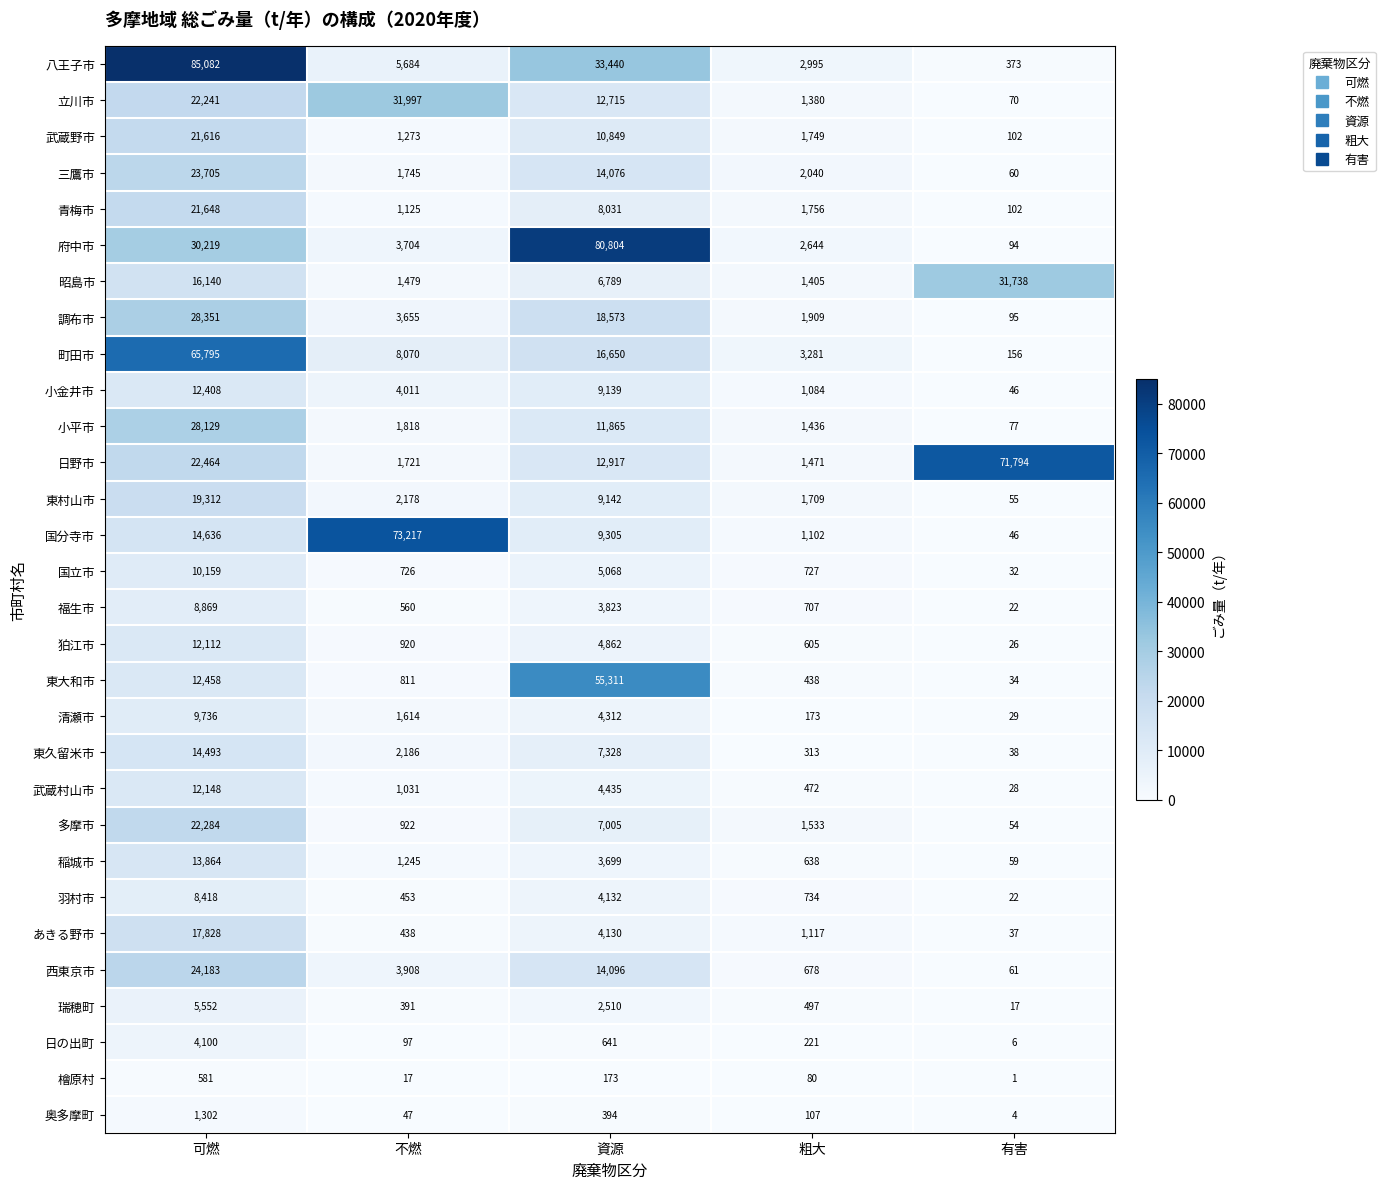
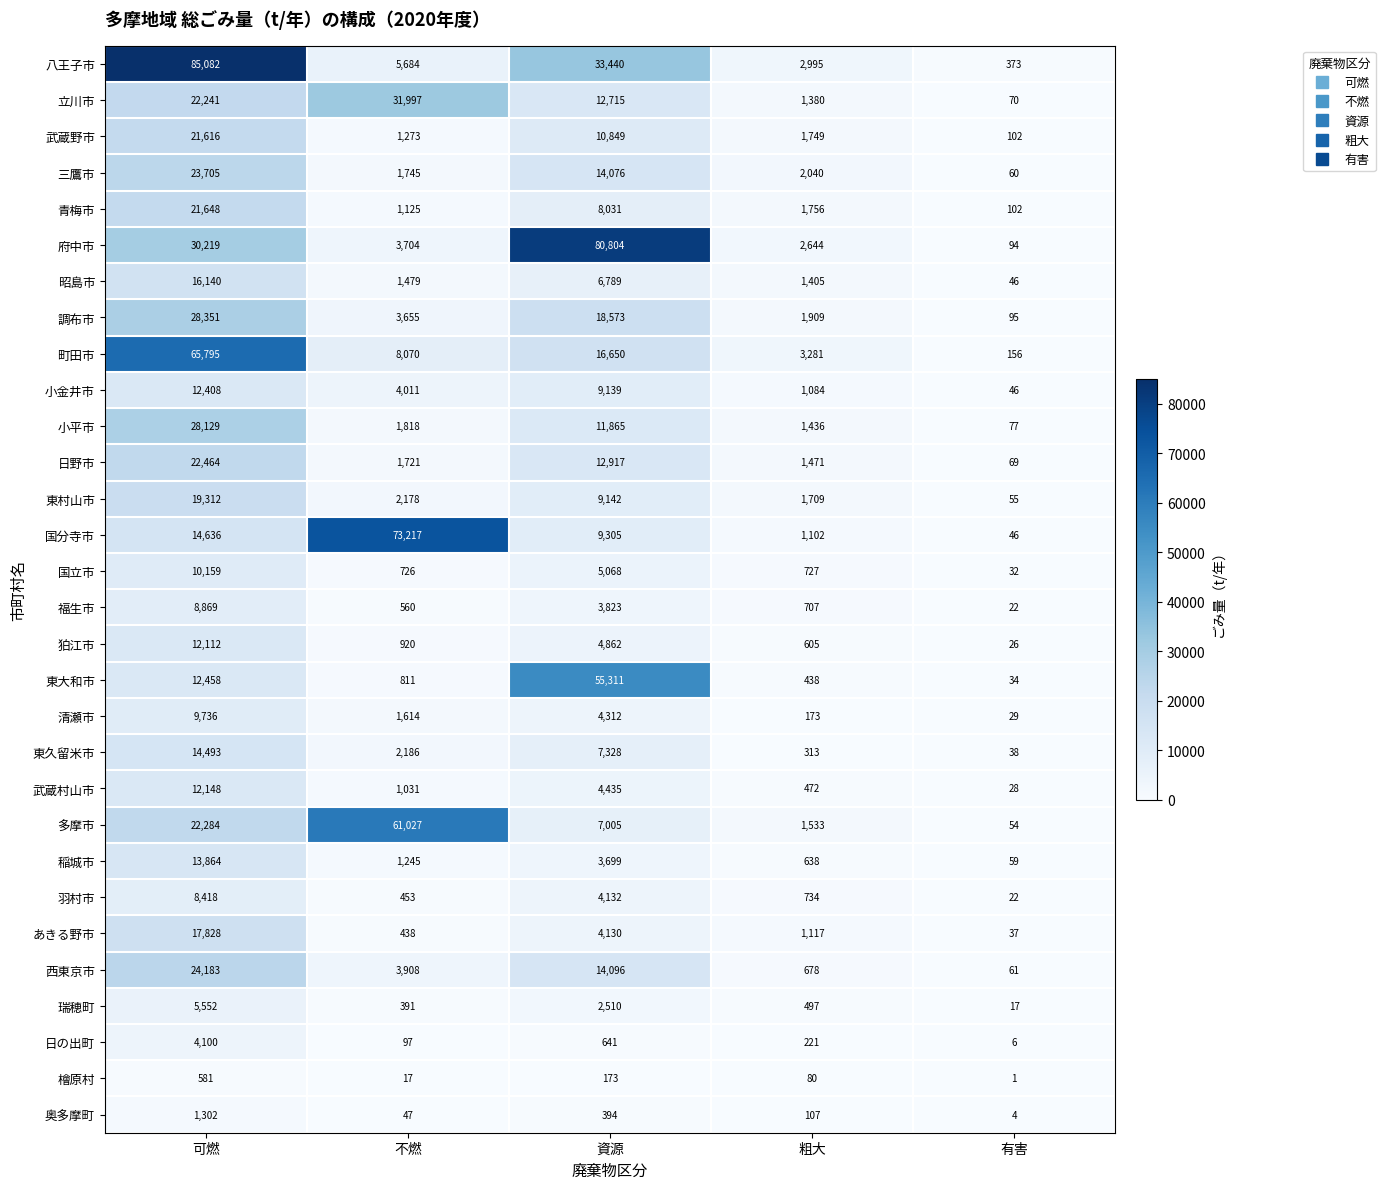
昭島市, 有害: 31,738 -> 46
日野市, 有害: 71,794 -> 69
多摩市, 不燃: 922 -> 61,027
